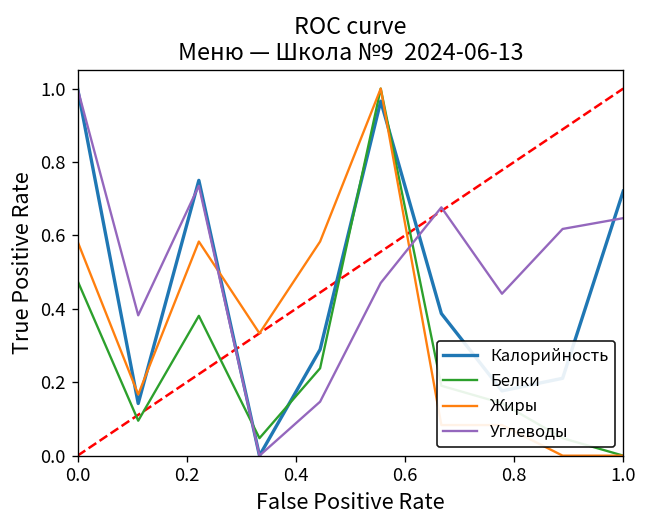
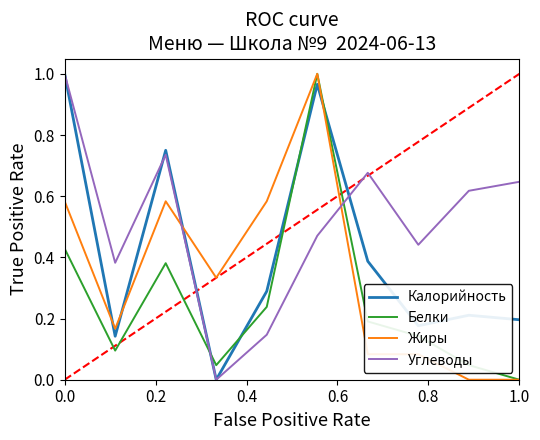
Белки, 0.0: 0.48 -> 0.43
Калорийность, 1.0: 0.72 -> 0.20
